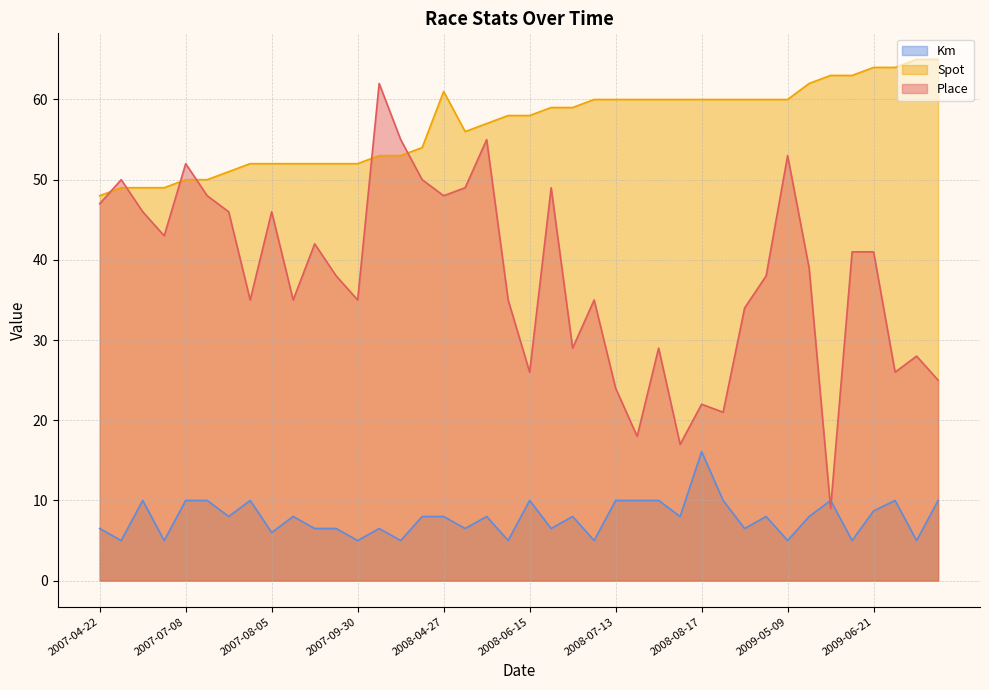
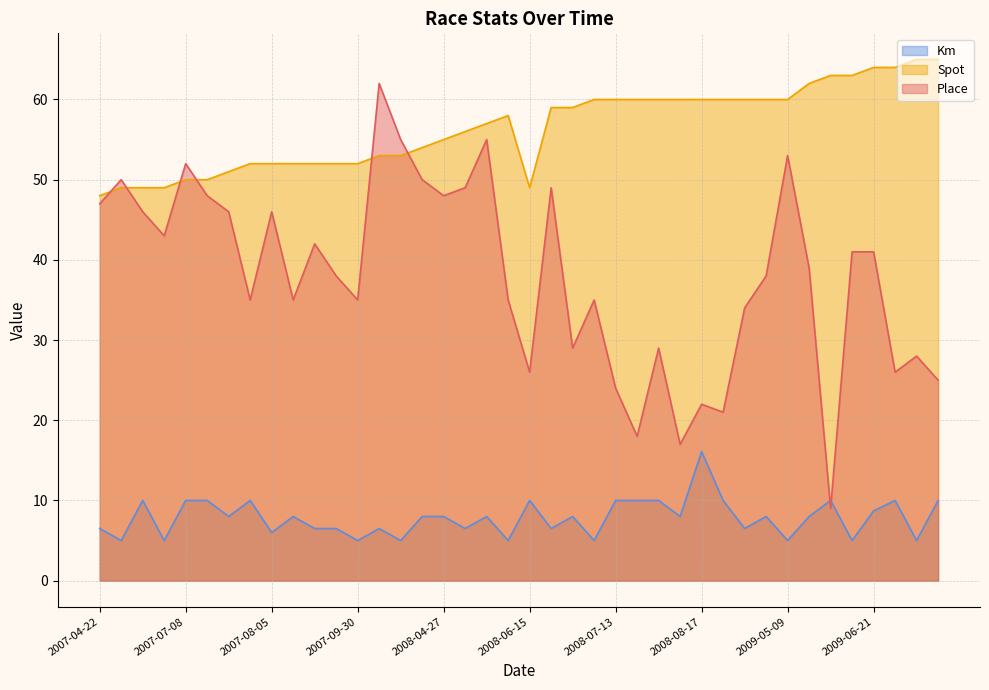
Spot, 2008-04-27: 61 -> 55
Spot, 2008-06-15: 58 -> 49
